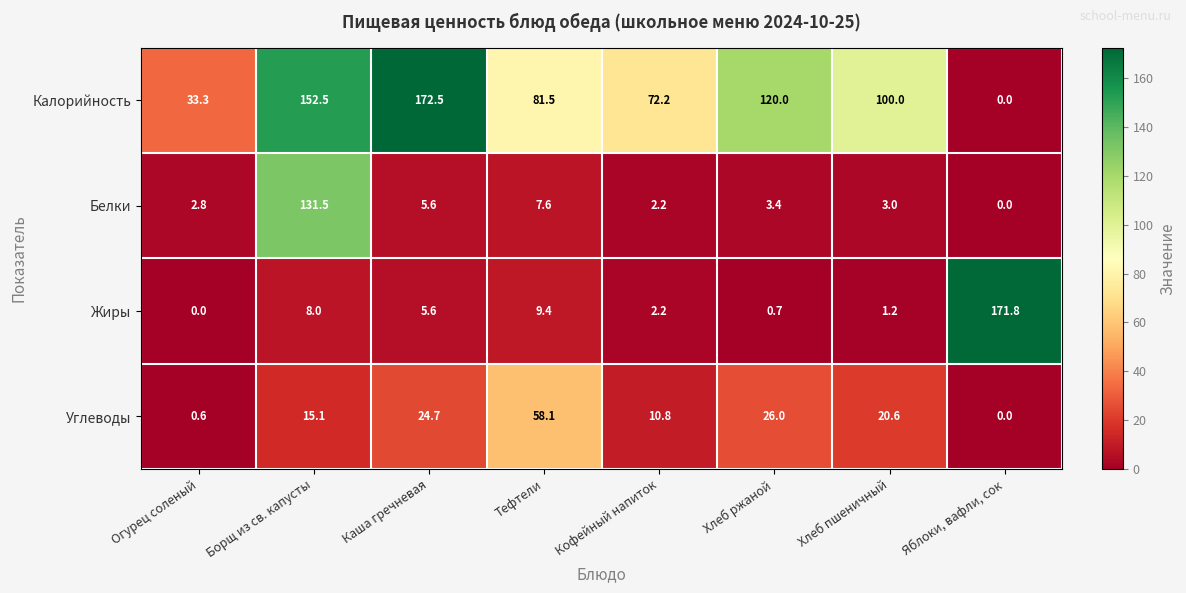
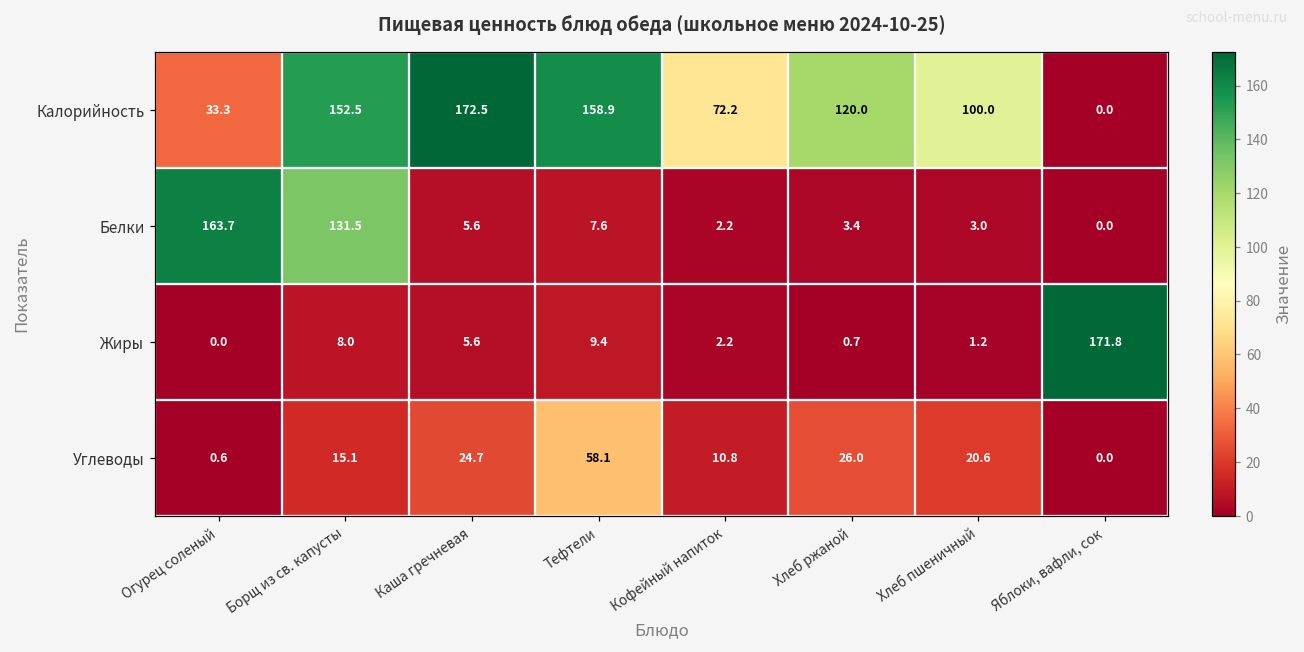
Калорийность, Тефтели: 81.5 -> 158.9
Белки, Огурец соленый: 2.8 -> 163.7
